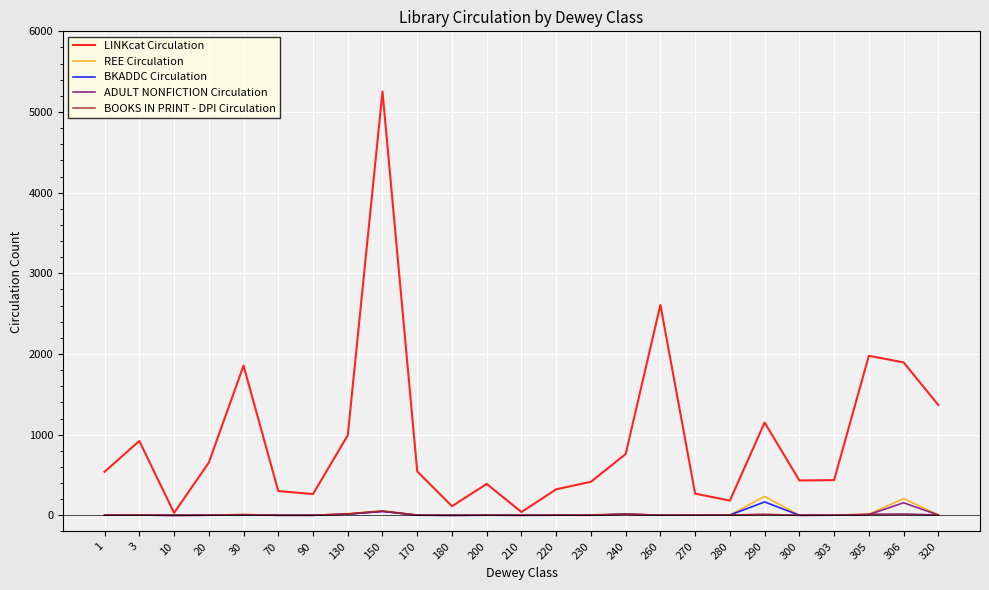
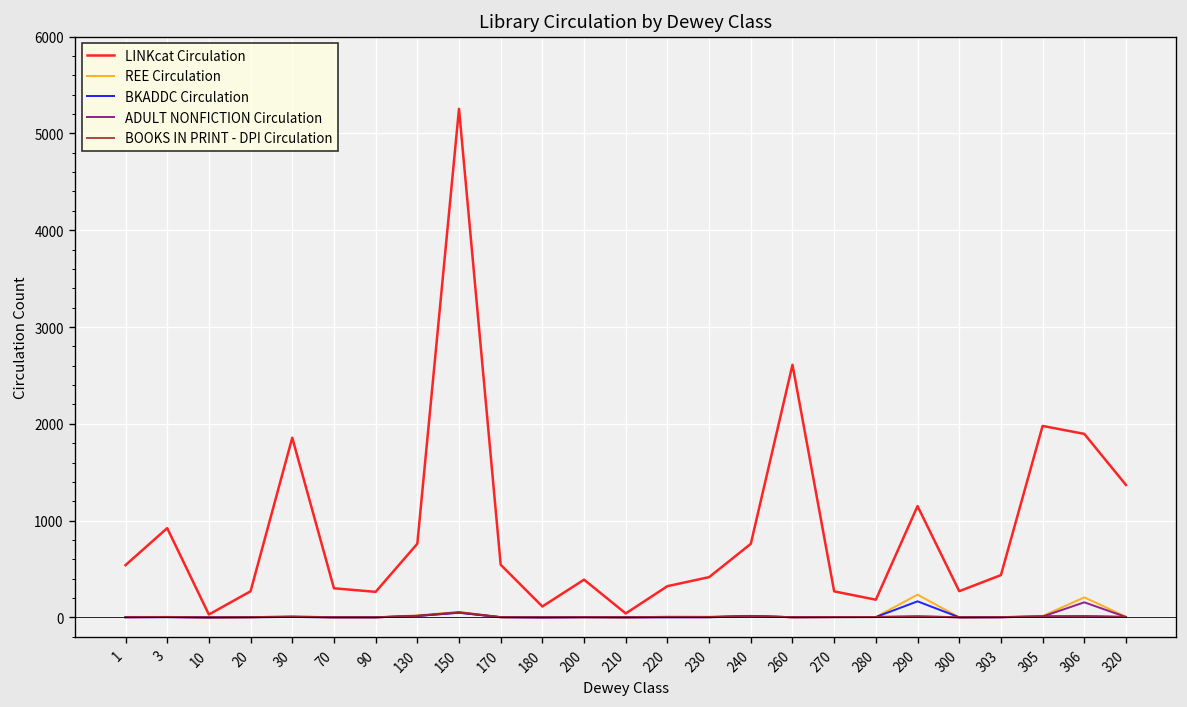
LINKcat Circulation, 20: 700 -> 300
LINKcat Circulation, 130: 1000 -> 800
LINKcat Circulation, 300: 400 -> 300
